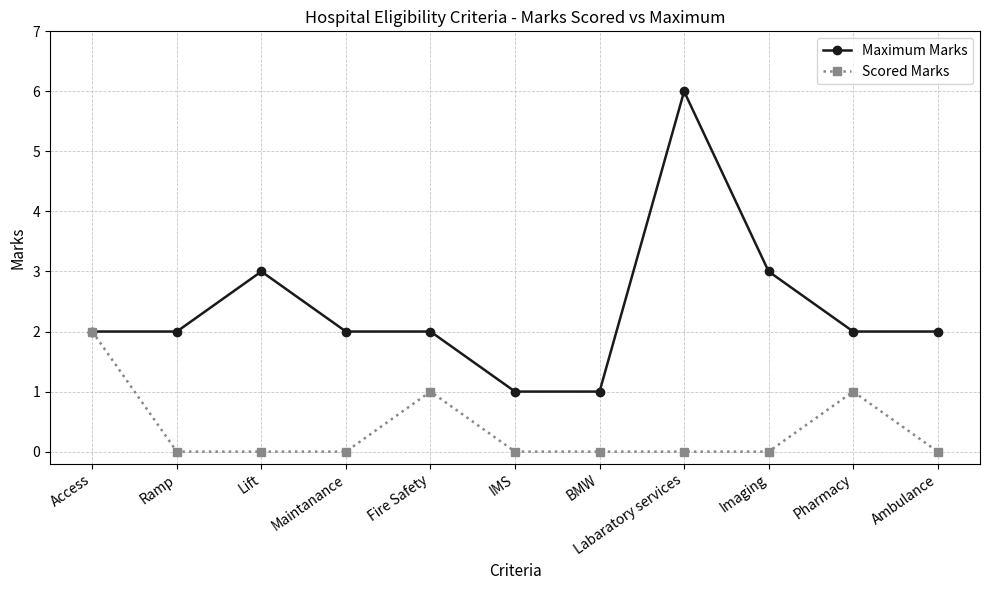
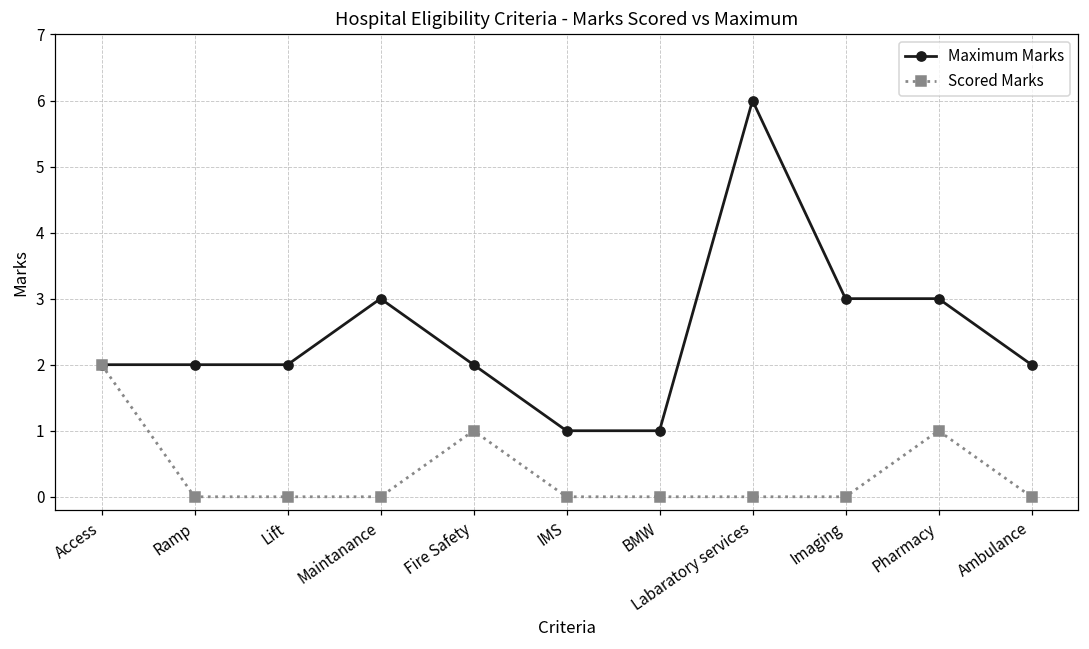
Maximum Marks, Lift: 3 -> 2
Maximum Marks, Maintanance: 2 -> 3
Maximum Marks, Pharmacy: 2 -> 3
